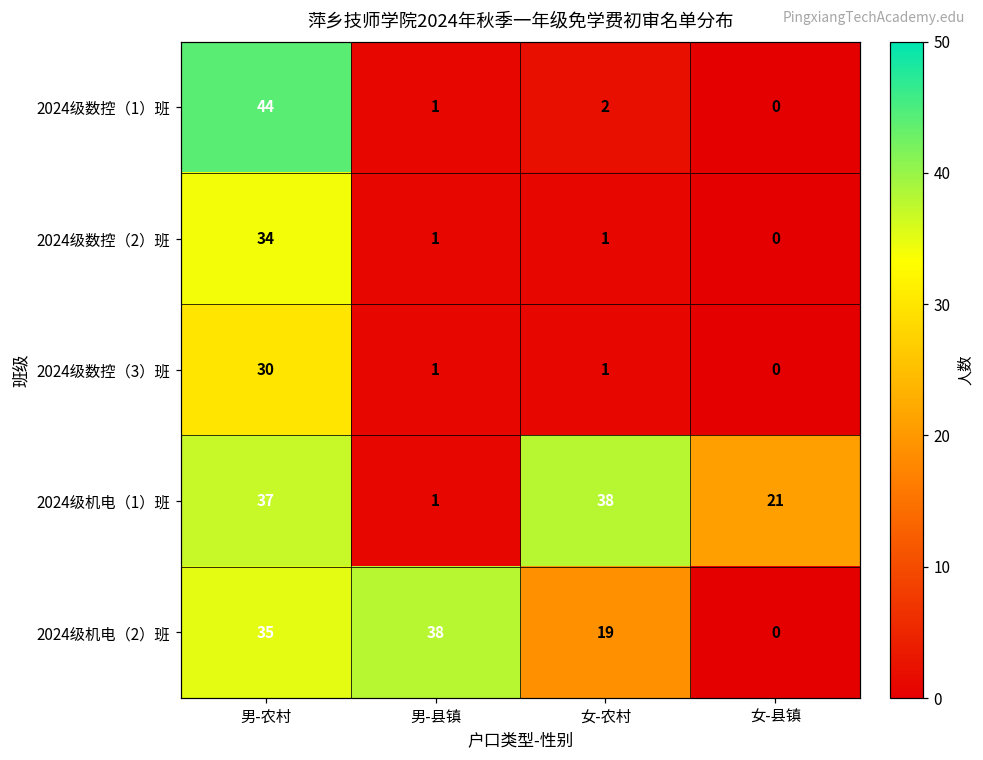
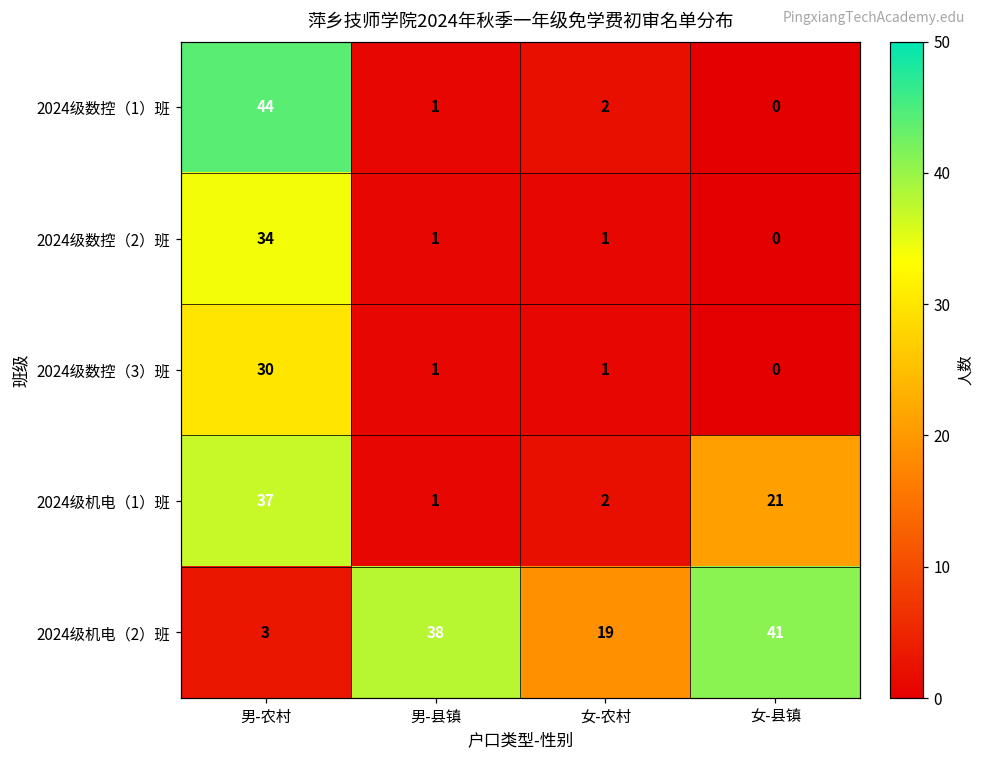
2024级机电（1）班, 女-农村: 38 -> 2
2024级机电（2）班, 男-农村: 35 -> 3
2024级机电（2）班, 女-县镇: 0 -> 41
